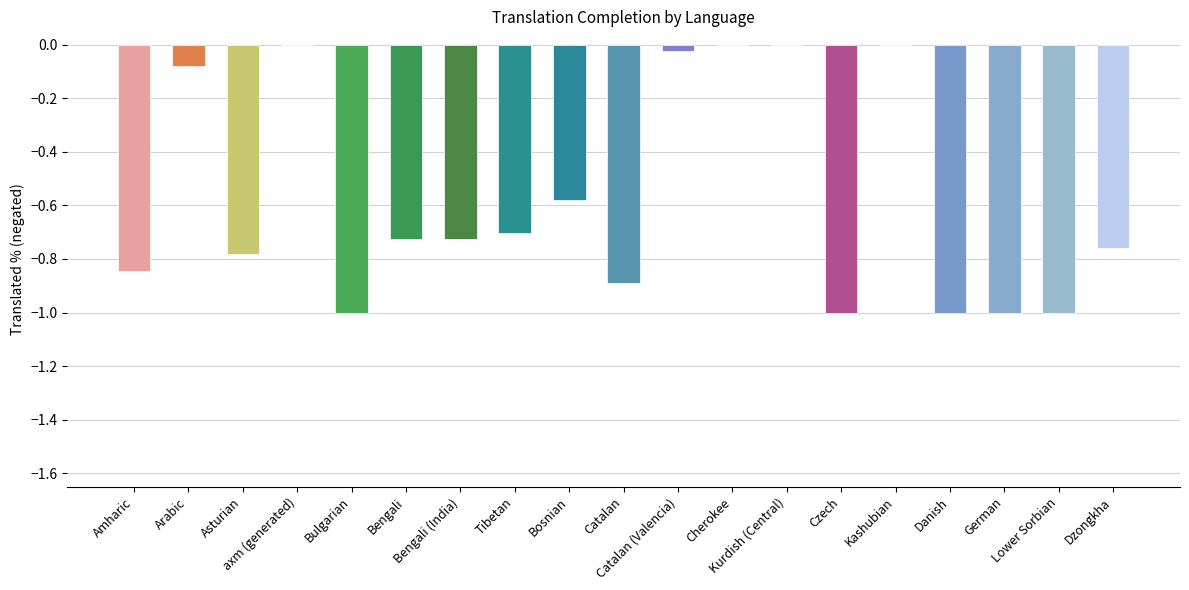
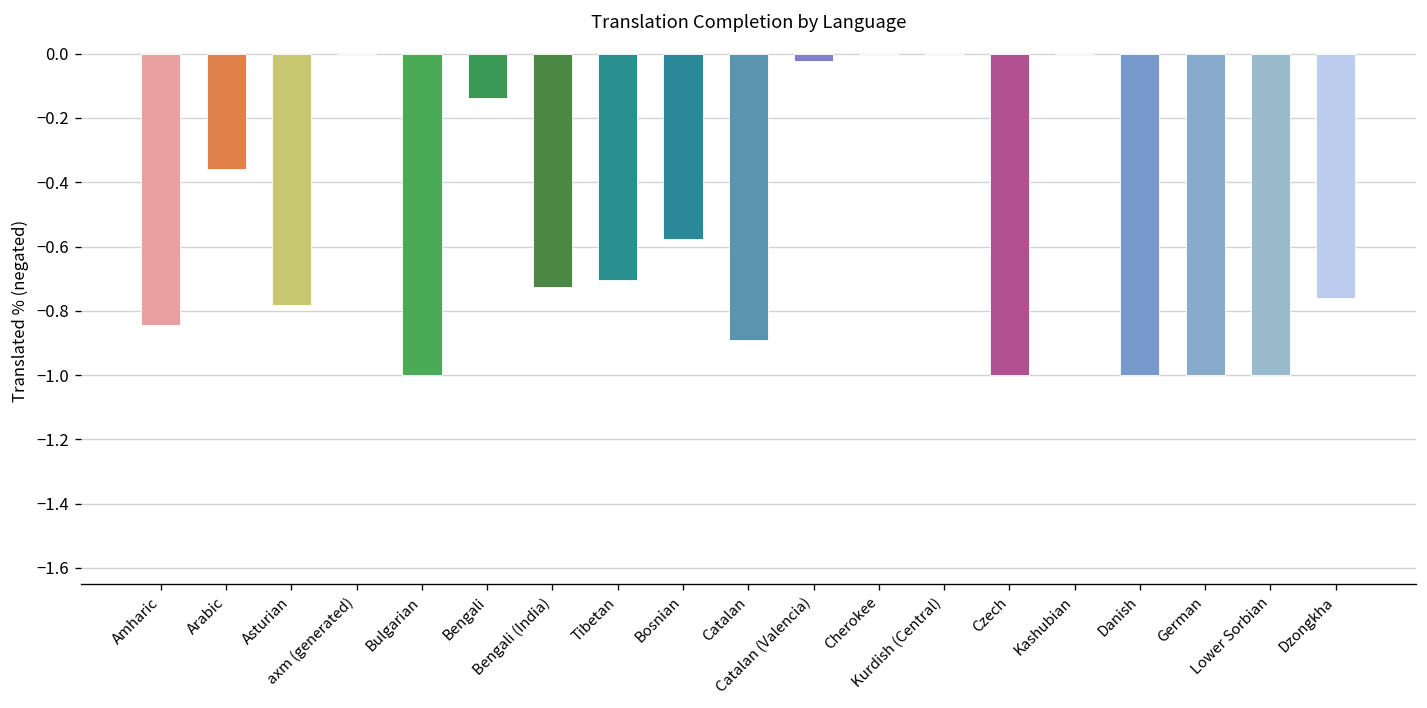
Arabic: -0.08 -> -0.36
Bengali: -0.73 -> -0.14
